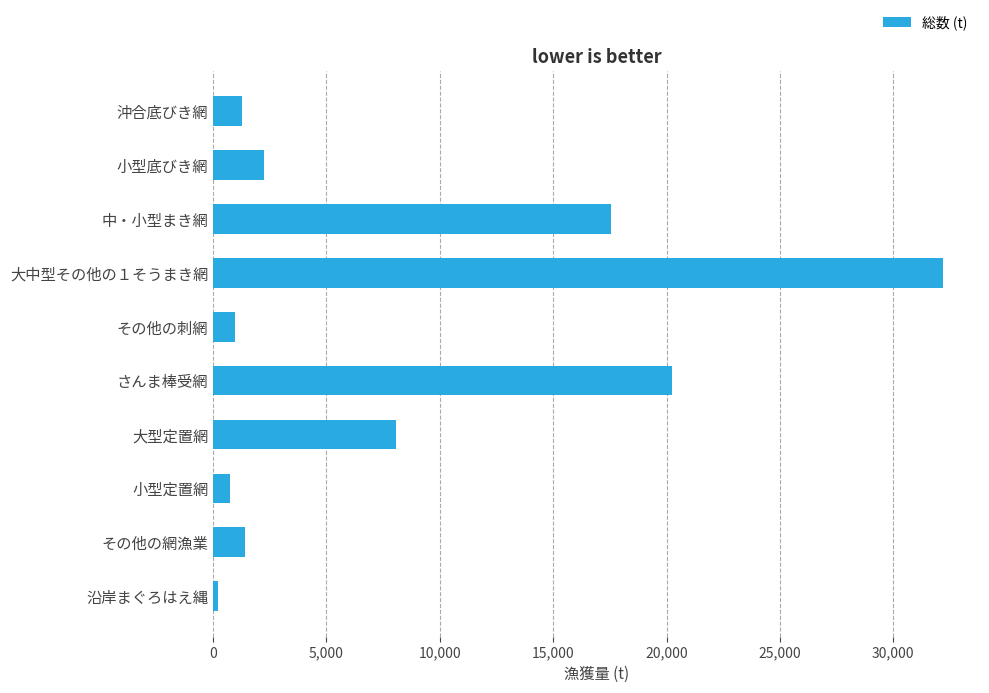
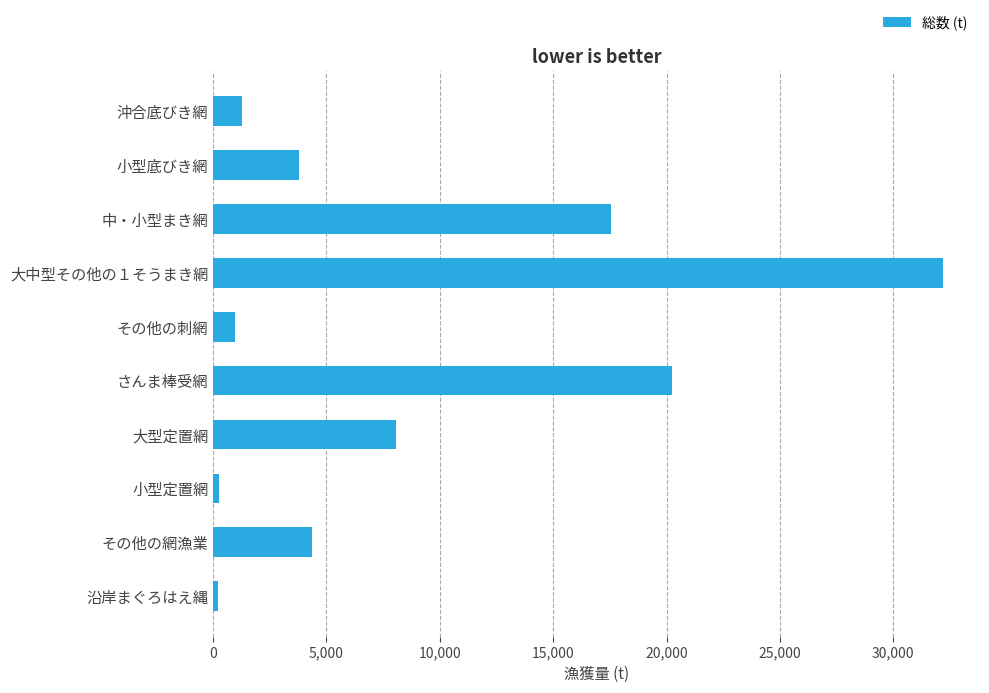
小型底びき網: 2,300 -> 3,800
小型定置網: 800 -> 200
その他の網漁業: 1,400 -> 4,400
